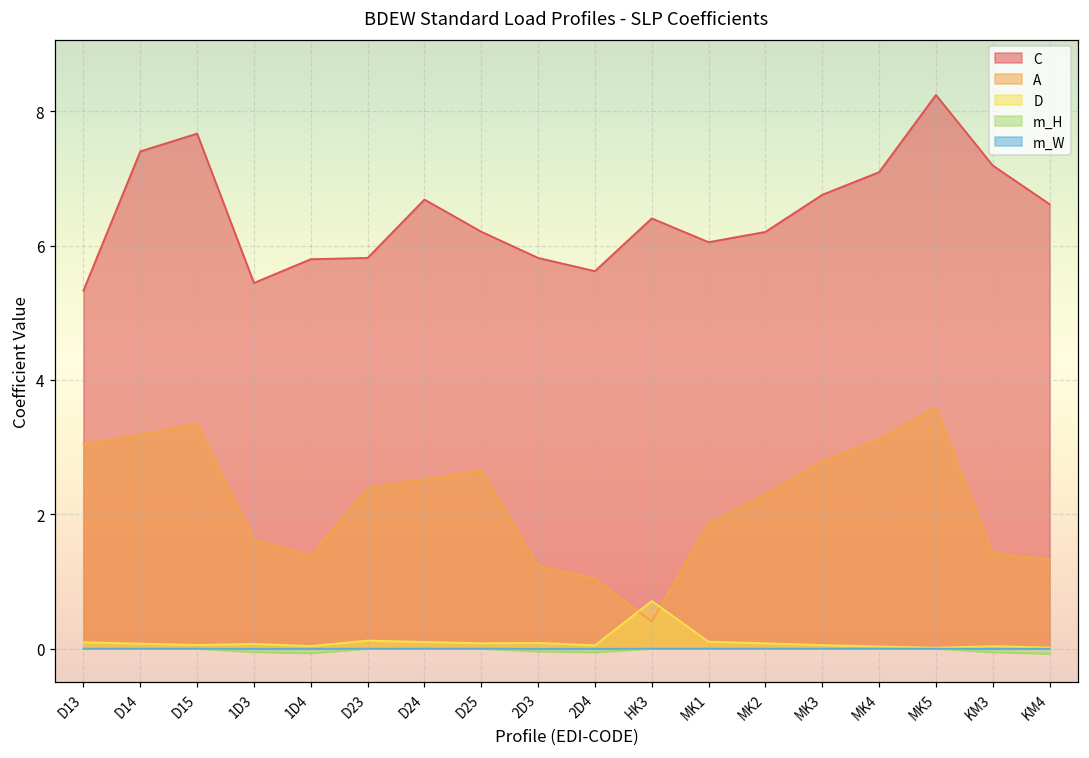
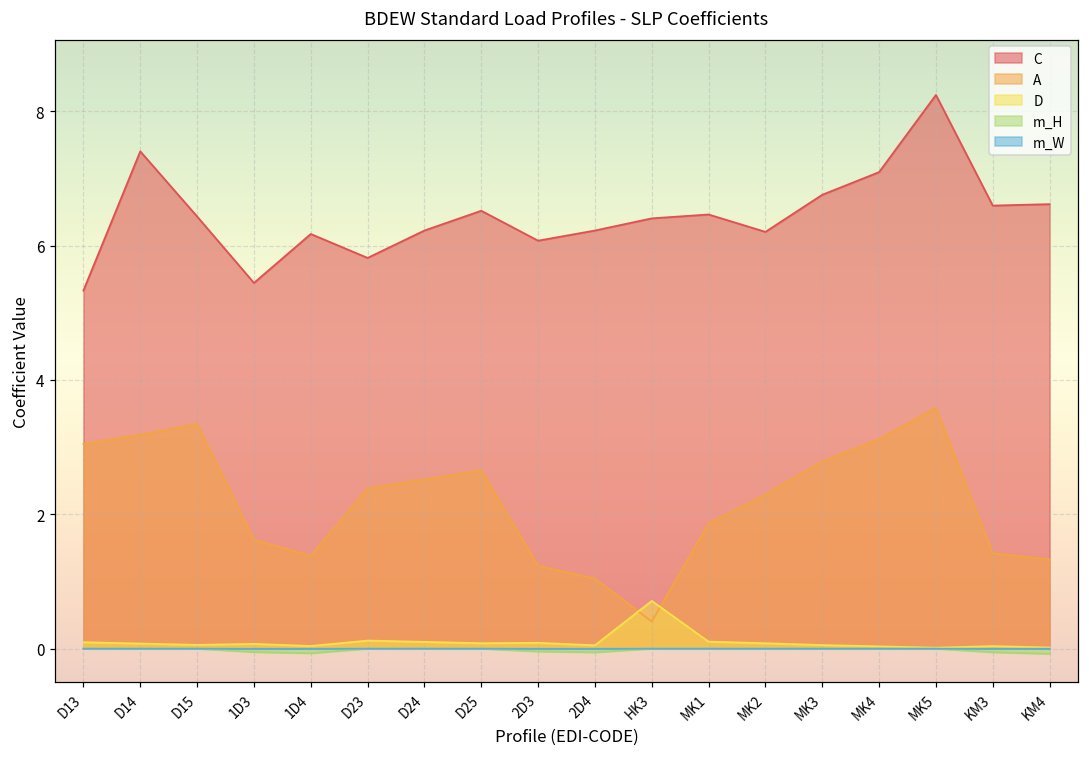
C, D15: 7.7 -> 6.4
C, 1D4: 5.8 -> 6.2
C, D24: 6.7 -> 6.2
C, D25: 6.2 -> 6.5
C, 2D3: 5.8 -> 6.1
C, 2D4: 5.6 -> 6.2
C, MK1: 6.1 -> 6.5
C, KM3: 7.2 -> 6.6
